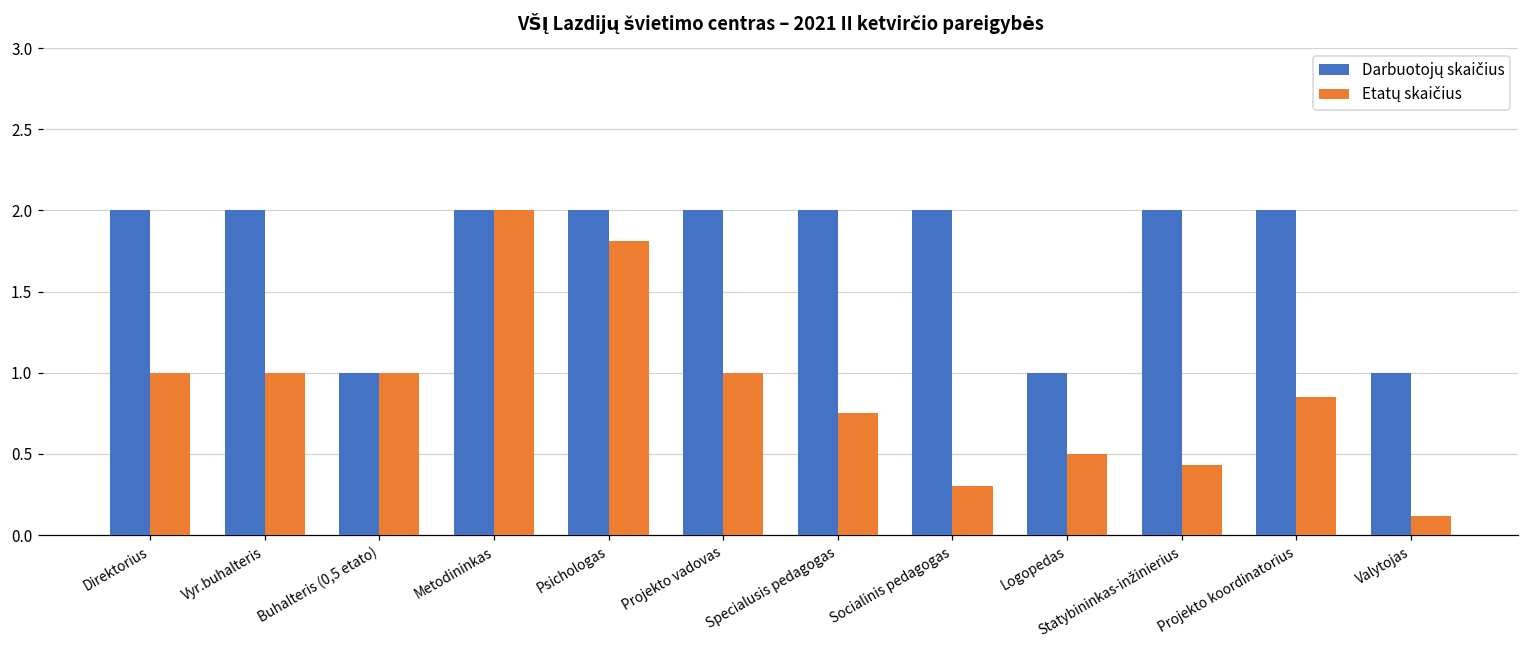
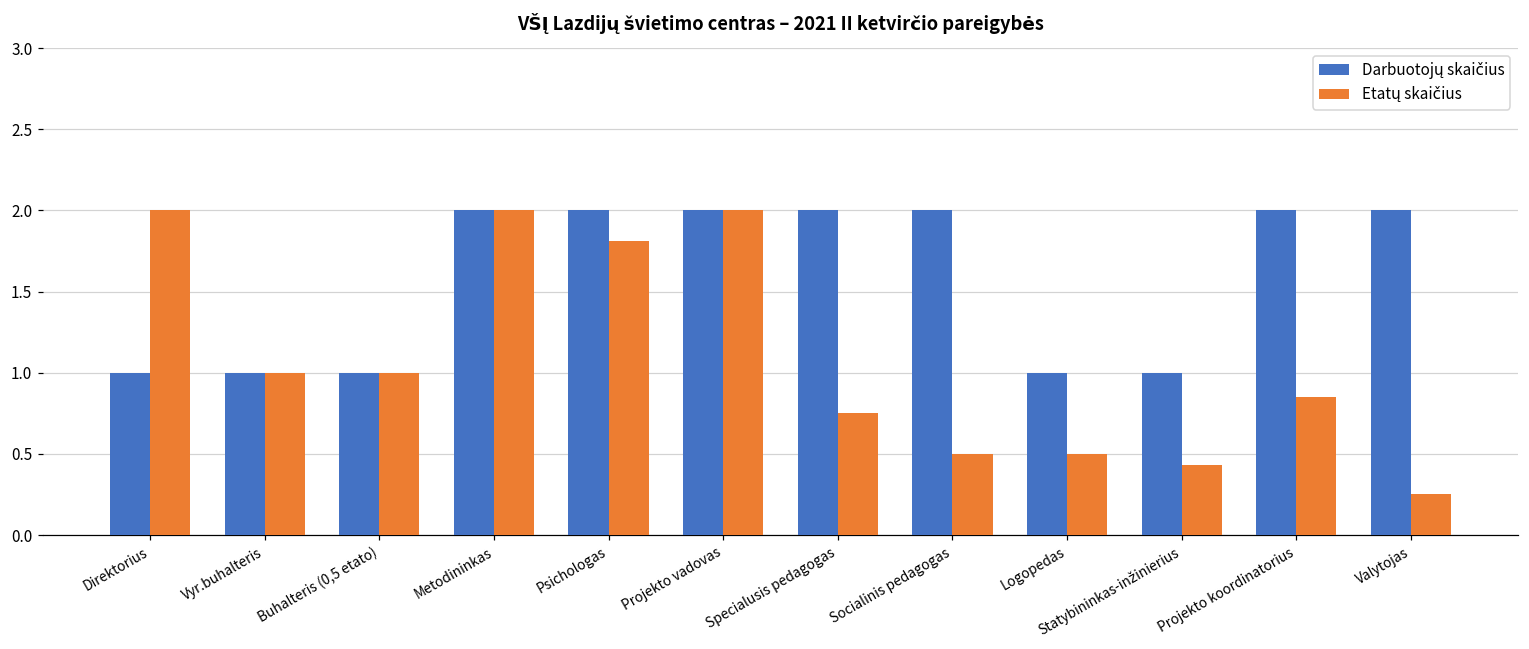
Darbuotojų skaičius, Direktorius: 2 -> 1
Etatų skaičius, Direktorius: 1 -> 2
Darbuotojų skaičius, Vyr.buhalteris: 2 -> 1
Etatų skaičius, Projekto vadovas: 1 -> 2
Etatų skaičius, Socialinis pedagogas: 0.3 -> 0.5
Darbuotojų skaičius, Statybininkas-inžinierius: 2 -> 1
Darbuotojų skaičius, Valytojas: 1 -> 2
Etatų skaičius, Valytojas: 0.12 -> 0.25
